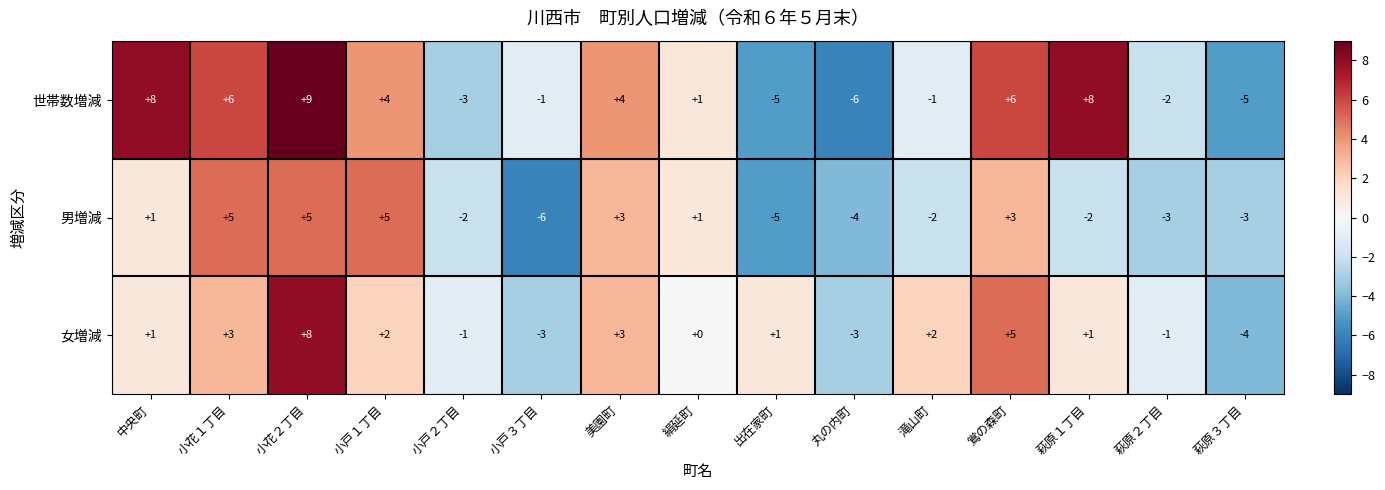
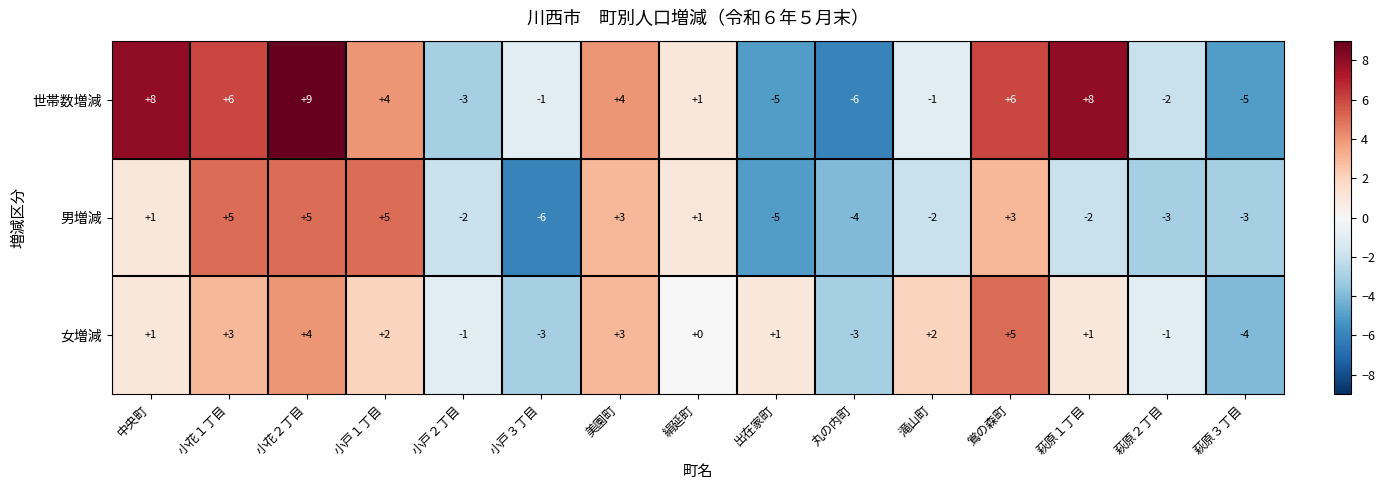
女増減, 小花２丁目: +8 -> +4
